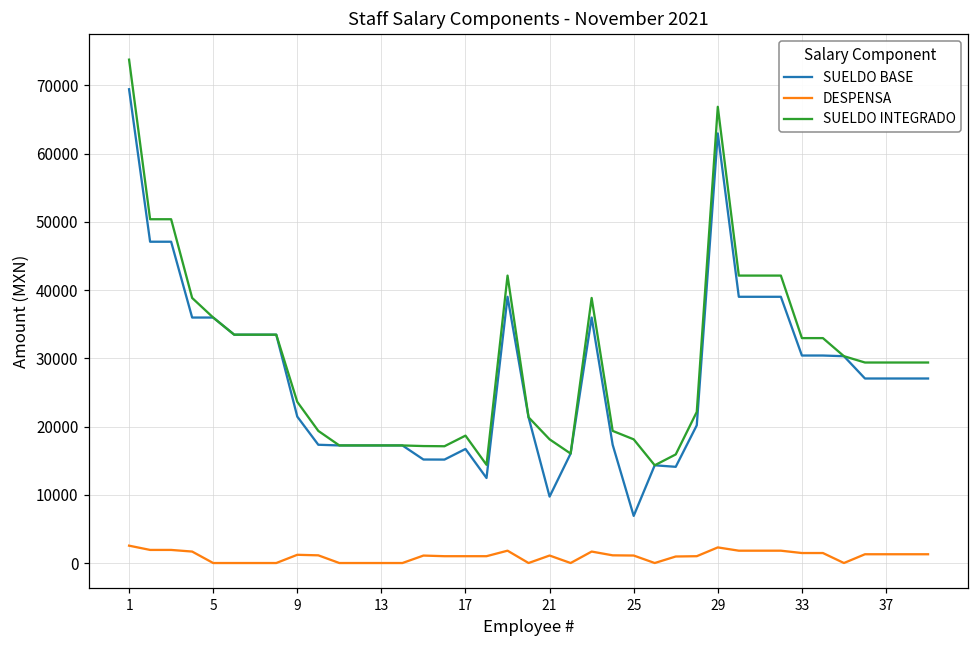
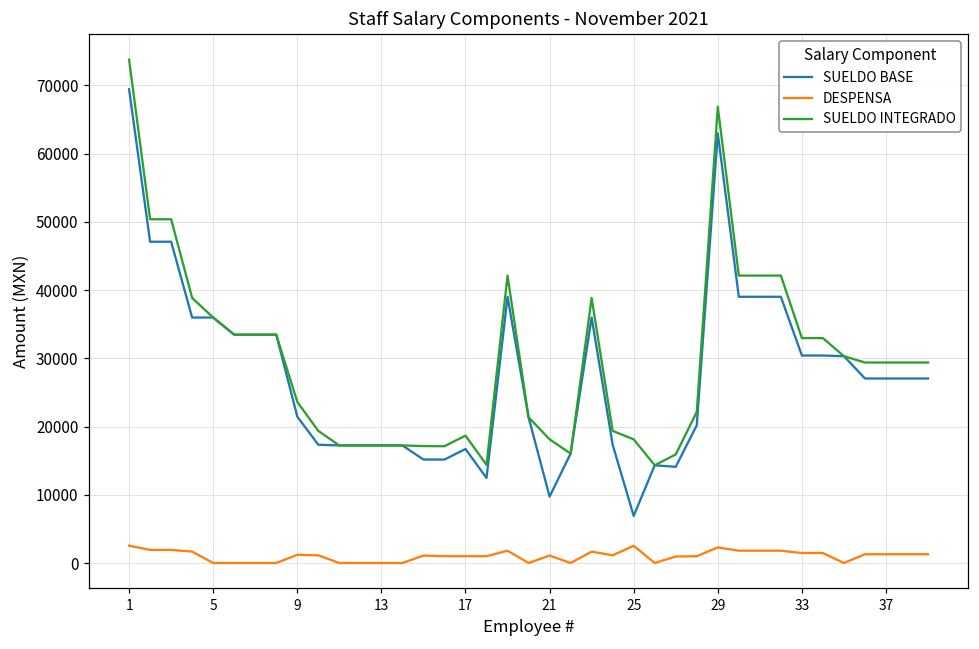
DESPENSA, 25: 1000 -> 3000
